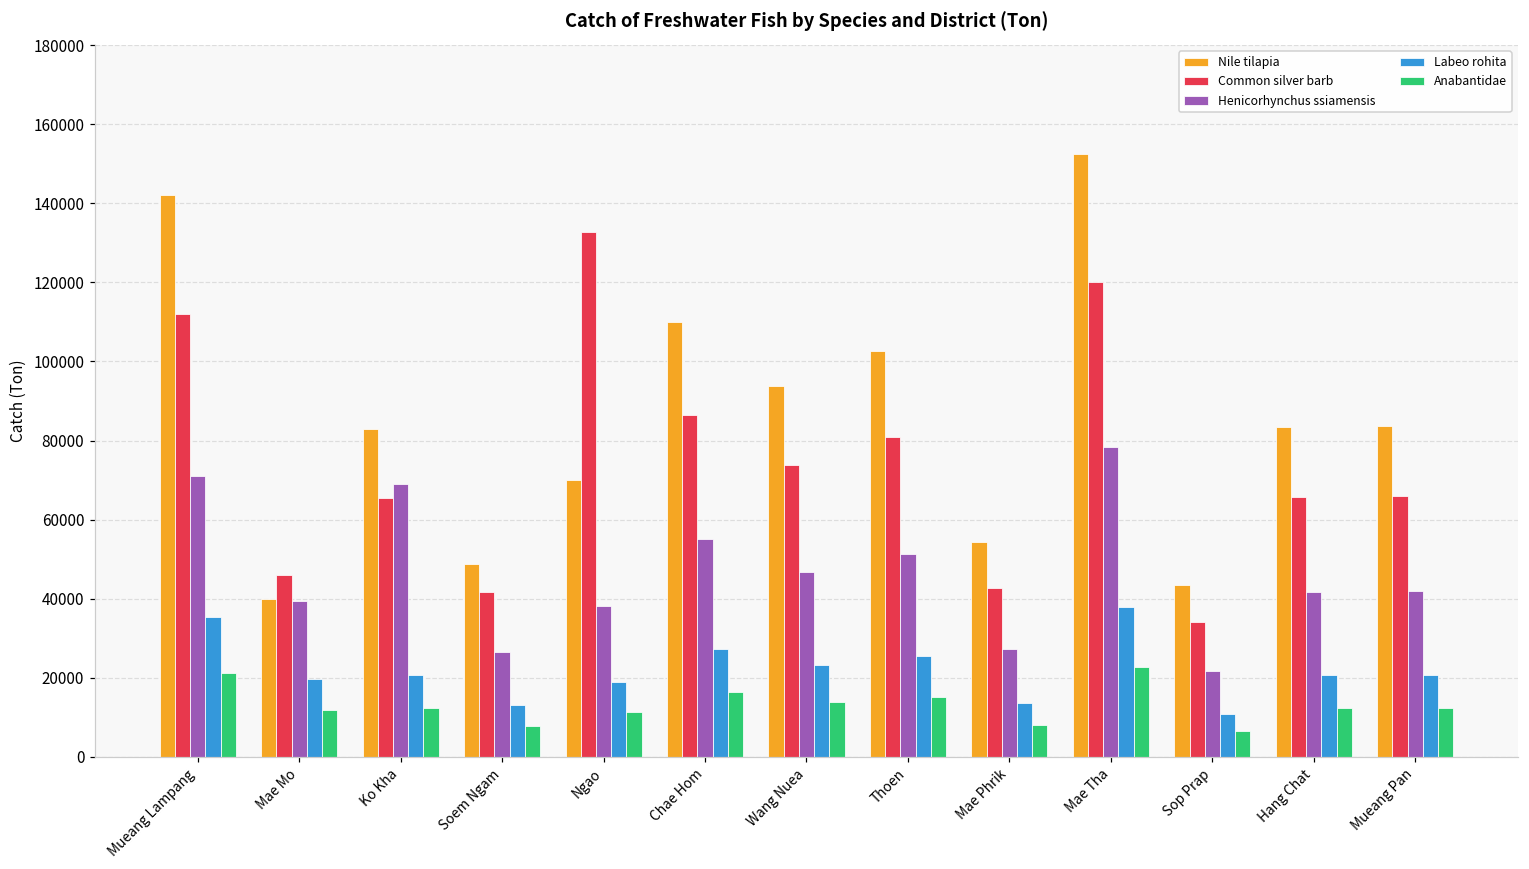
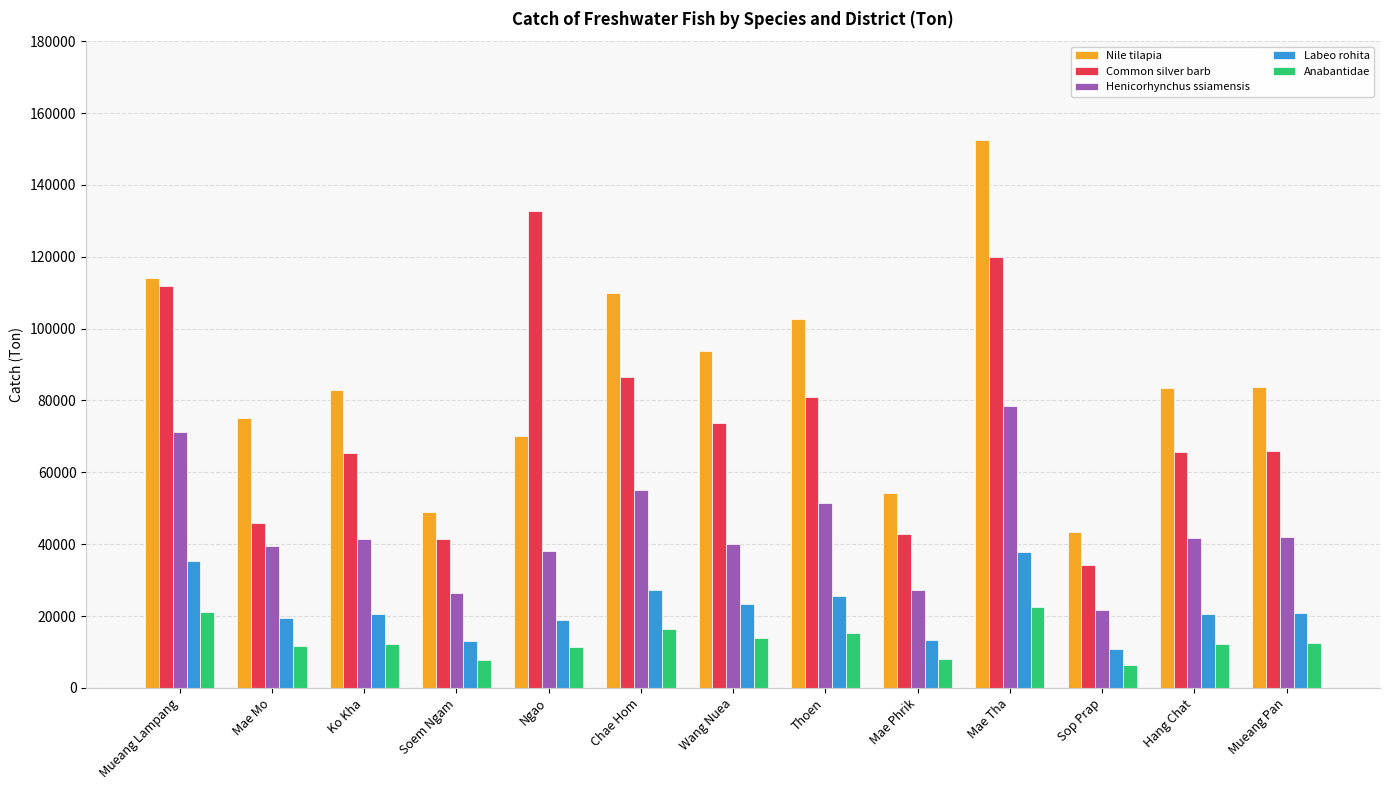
Nile tilapia, Mueang Lampang: 142000 -> 114000
Nile tilapia, Mae Mo: 40000 -> 75000
Henicorhynchus ssiamensis, Ko Kha: 69000 -> 41000
Henicorhynchus ssiamensis, Wang Nuea: 47000 -> 40000
